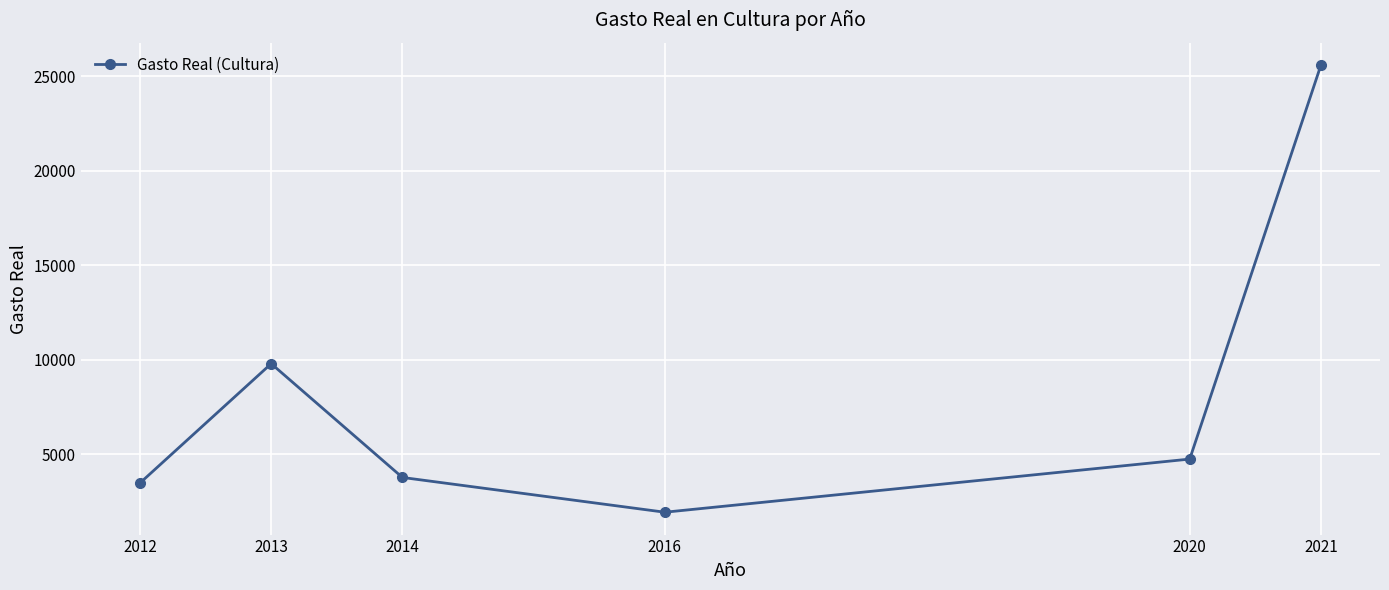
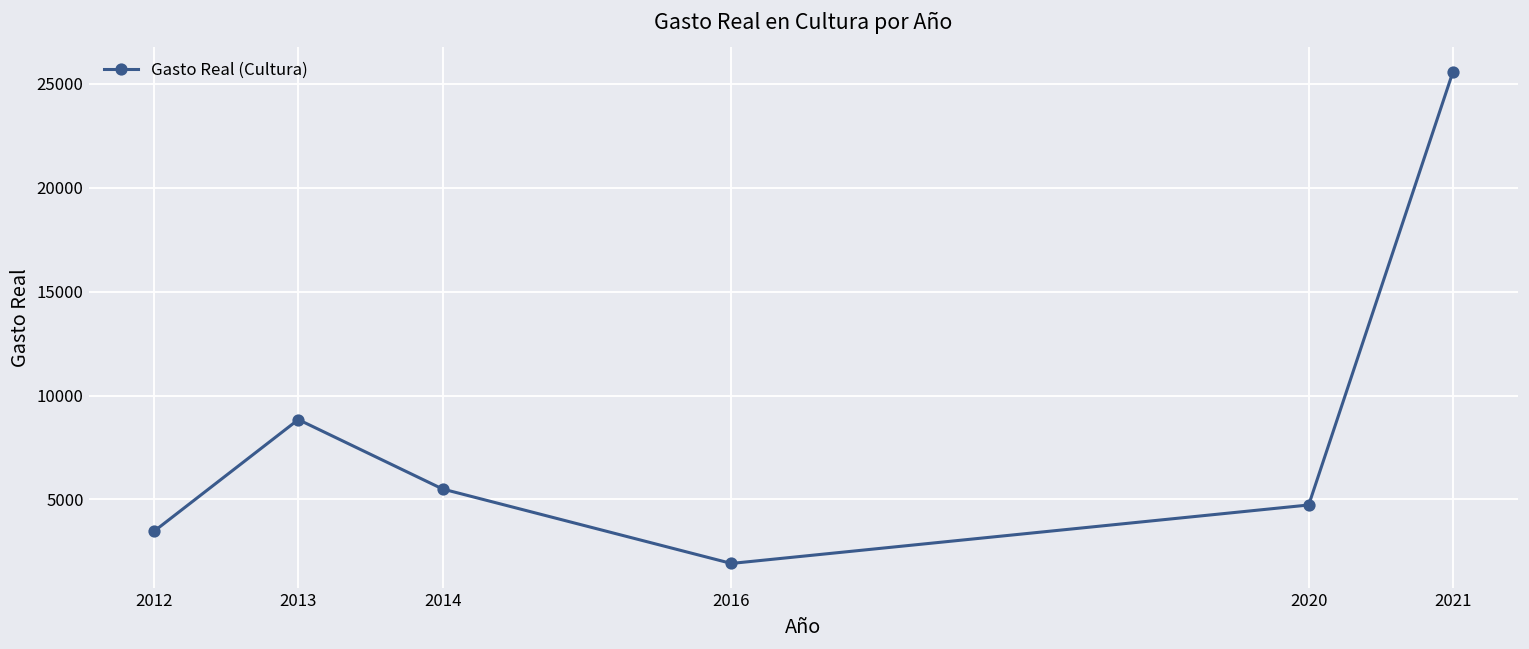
2013: 9800 -> 8800
2014: 3800 -> 5500
